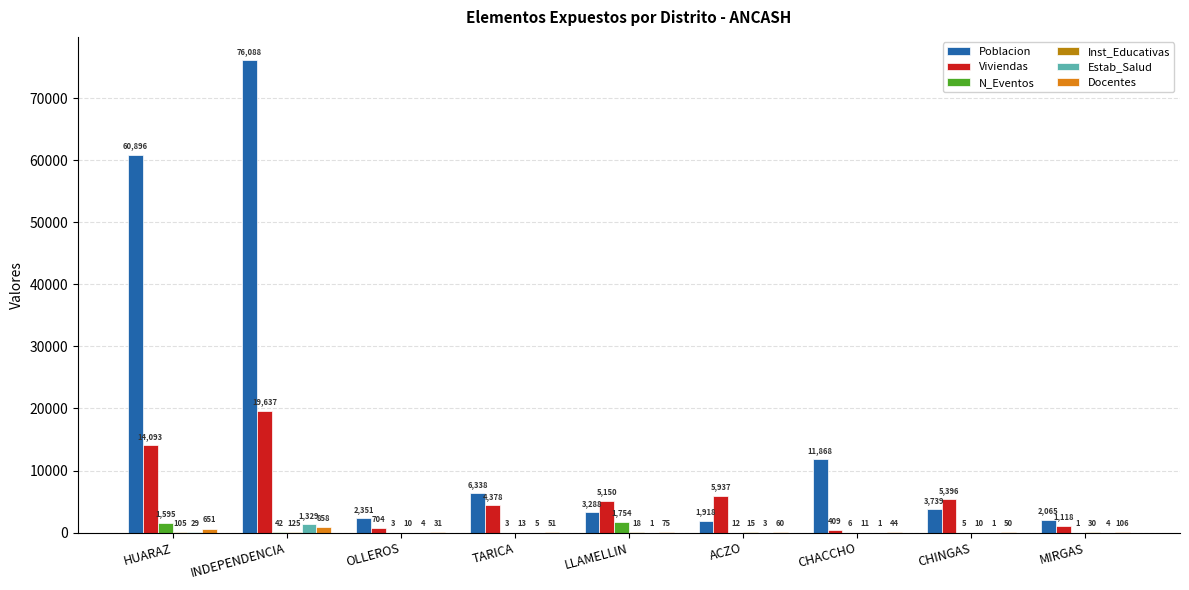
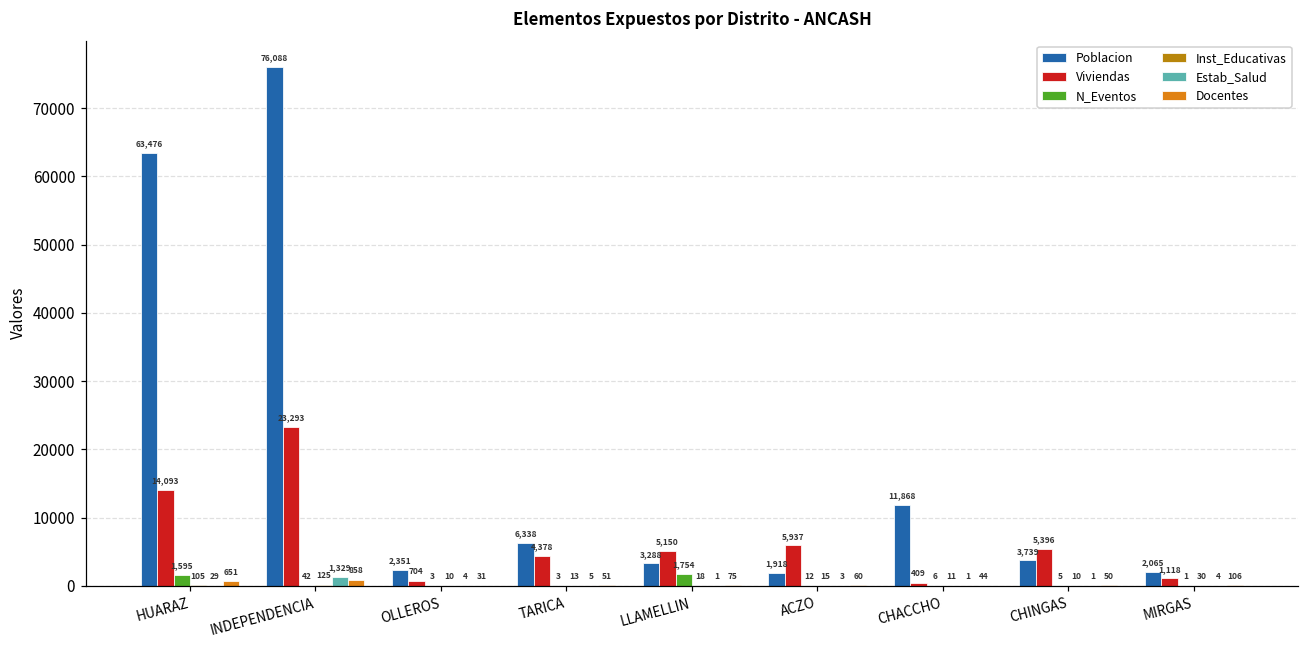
Poblacion, HUARAZ: 60,896 -> 63,476
Viviendas, INDEPENDENCIA: 19,637 -> 23,293
